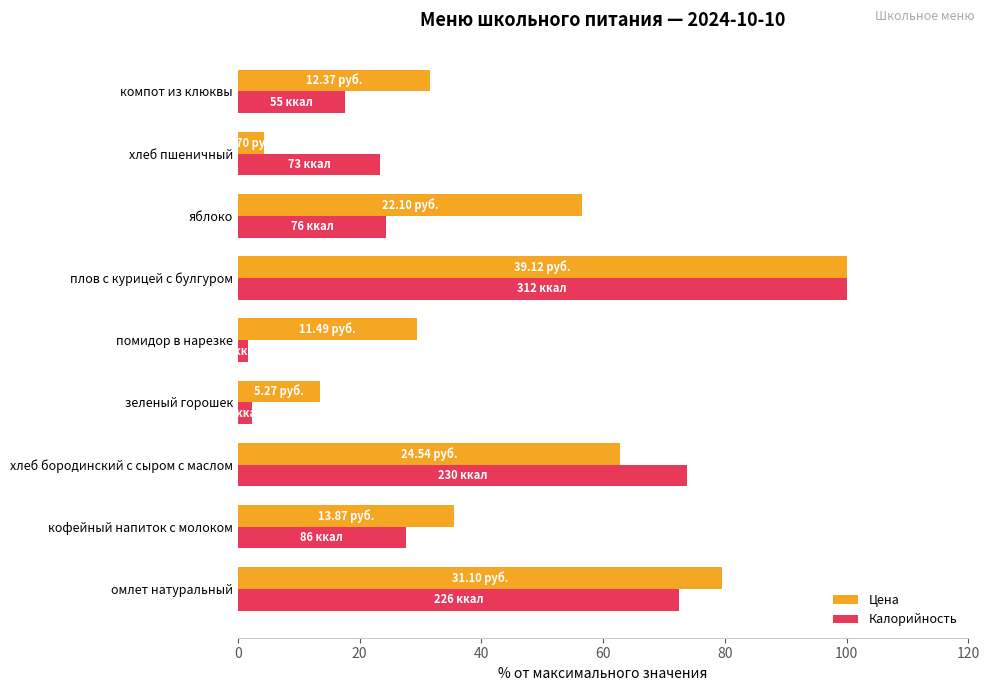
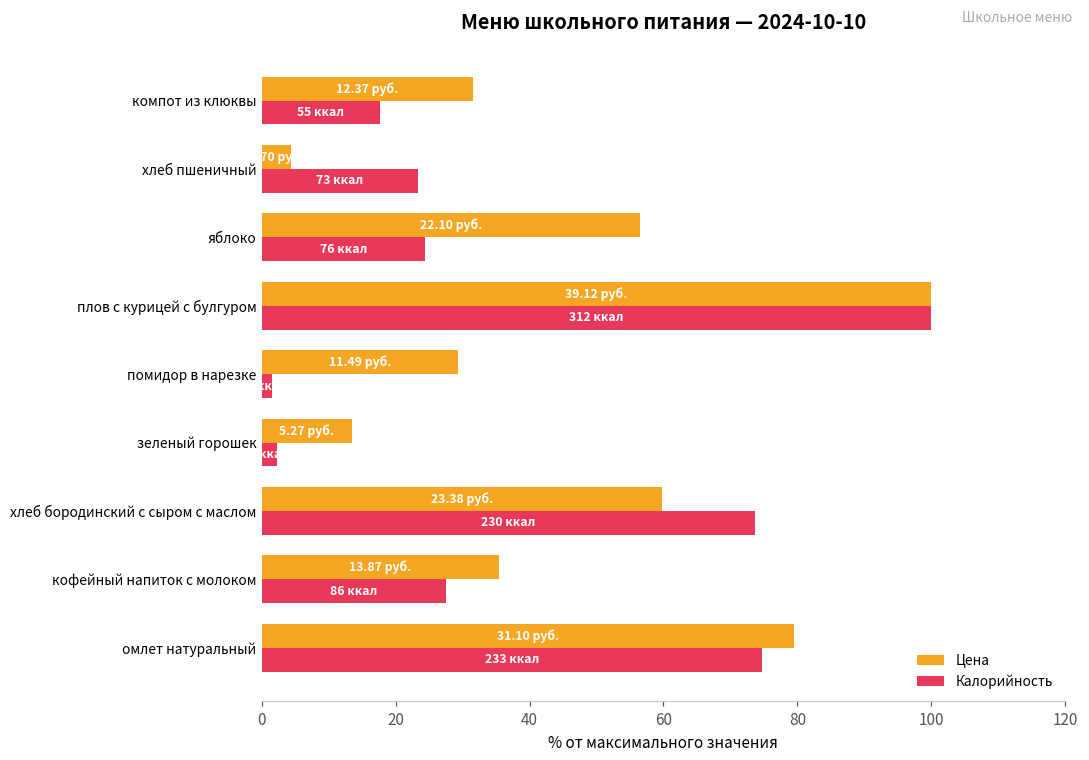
Цена, хлеб бородинский с сыром с маслом: 24.54 -> 23.38
Калорийность, омлет натуральный: 226 -> 233
